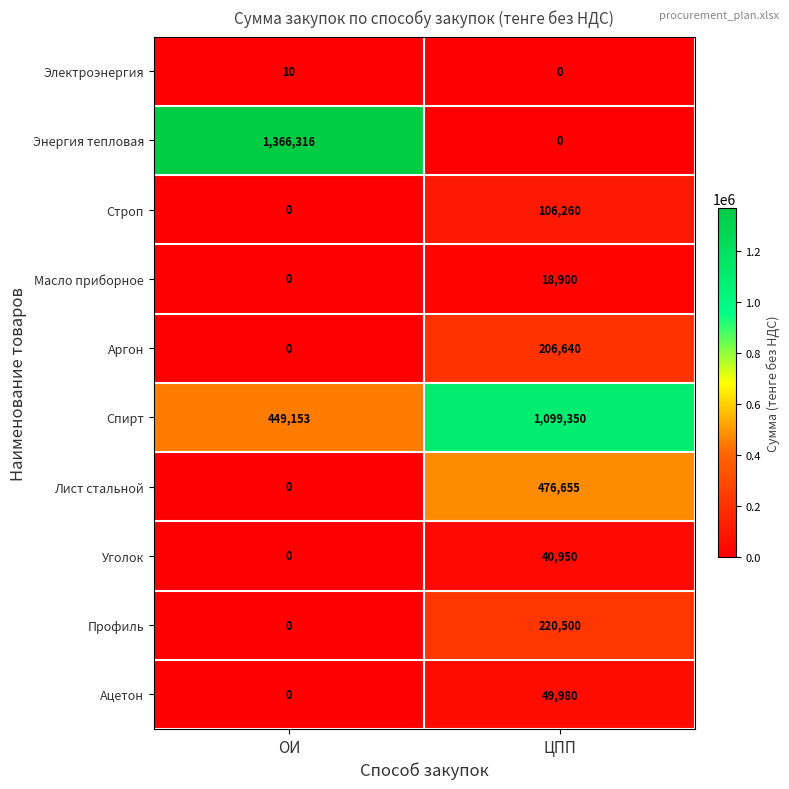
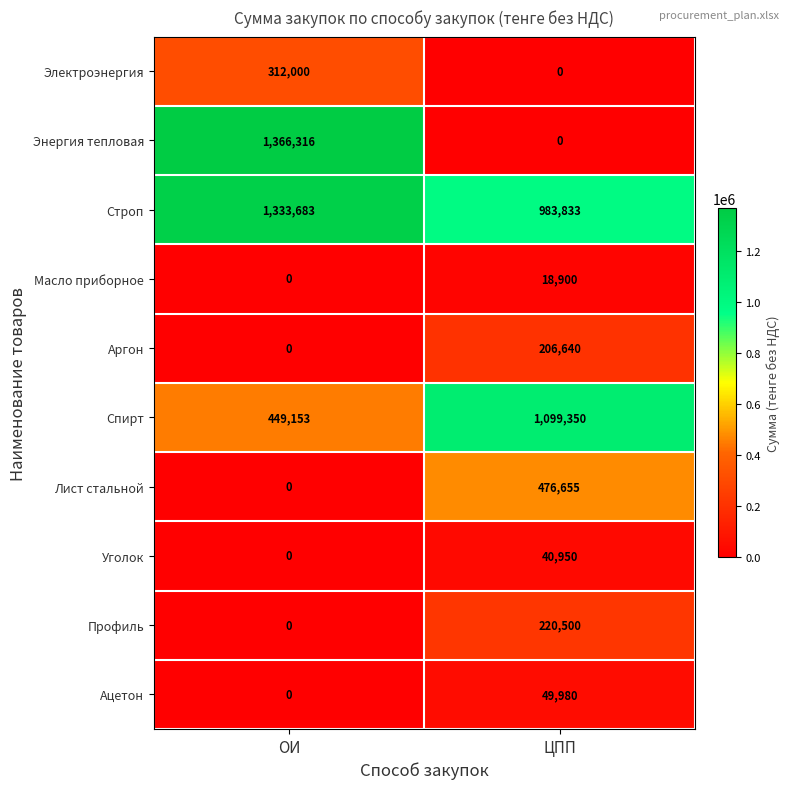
Электроэнергия, ОИ: 10 -> 312,000
Строп, ОИ: 0 -> 1,333,683
Строп, ЦПП: 106,260 -> 983,833
